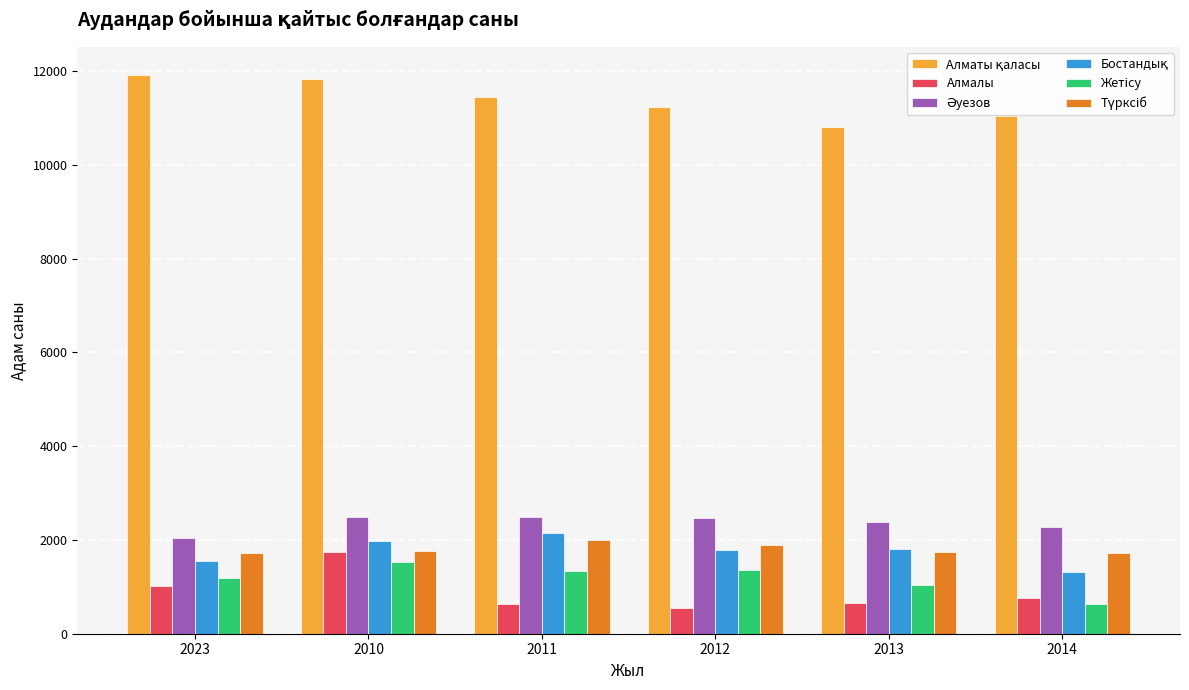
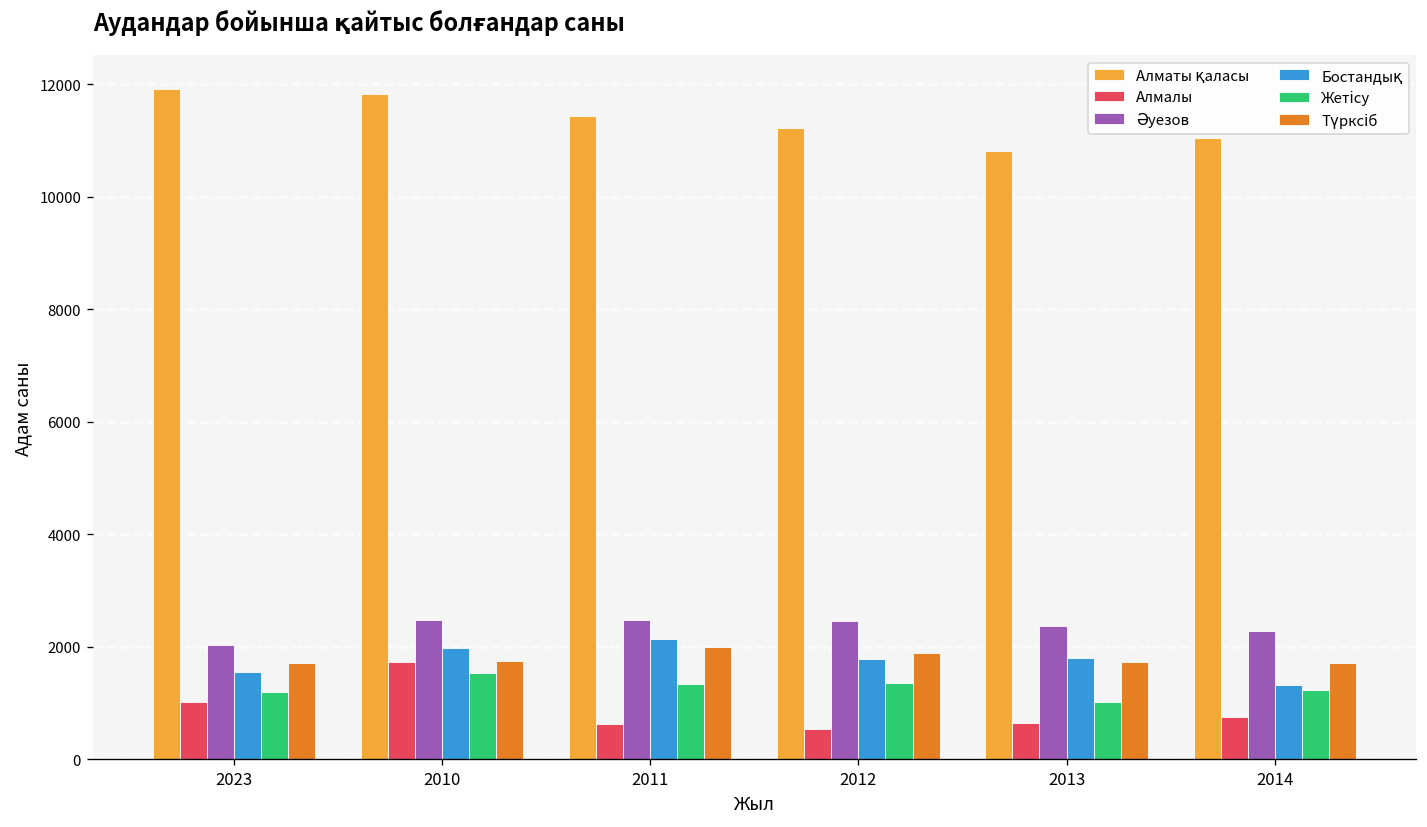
Жетісу, 2014: 600 -> 1200
